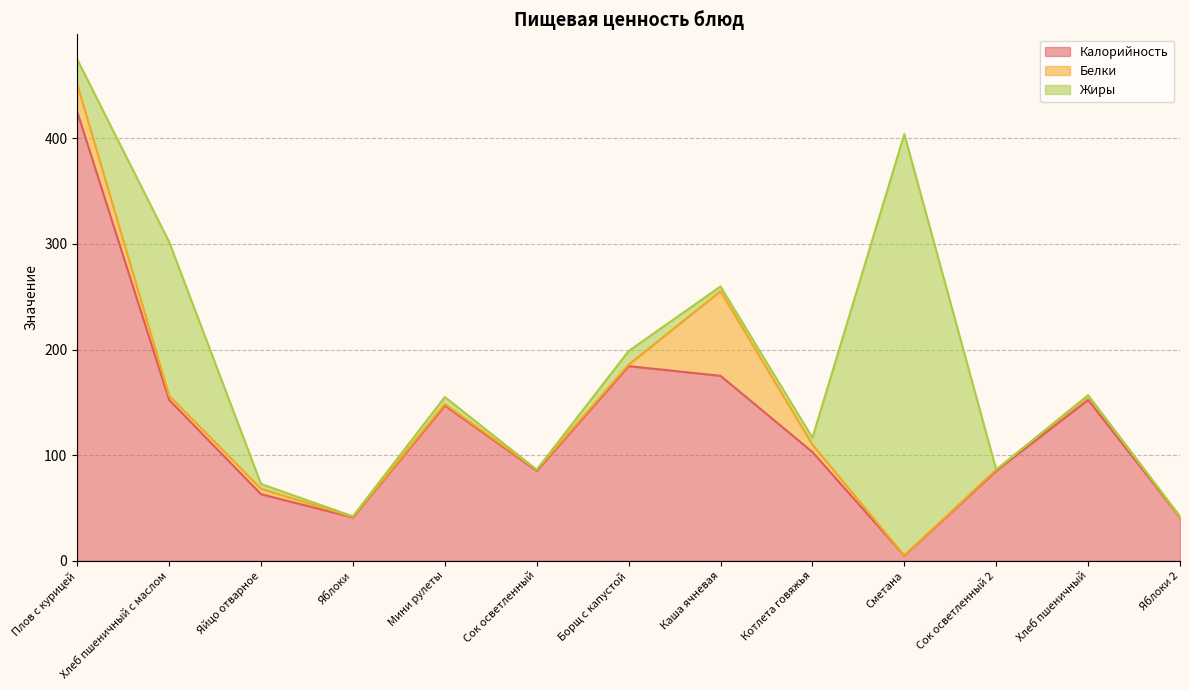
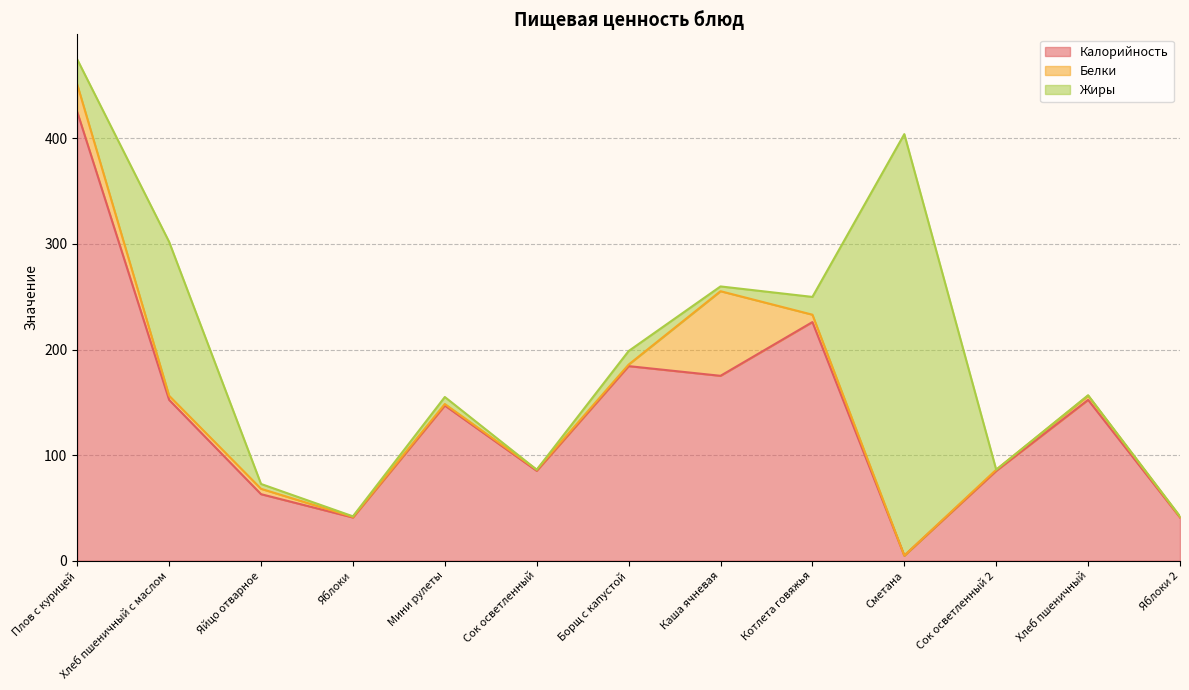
Калорийность, Котлета говяжья: 103 -> 226
Жиры, Котлета говяжья: 7 -> 17
